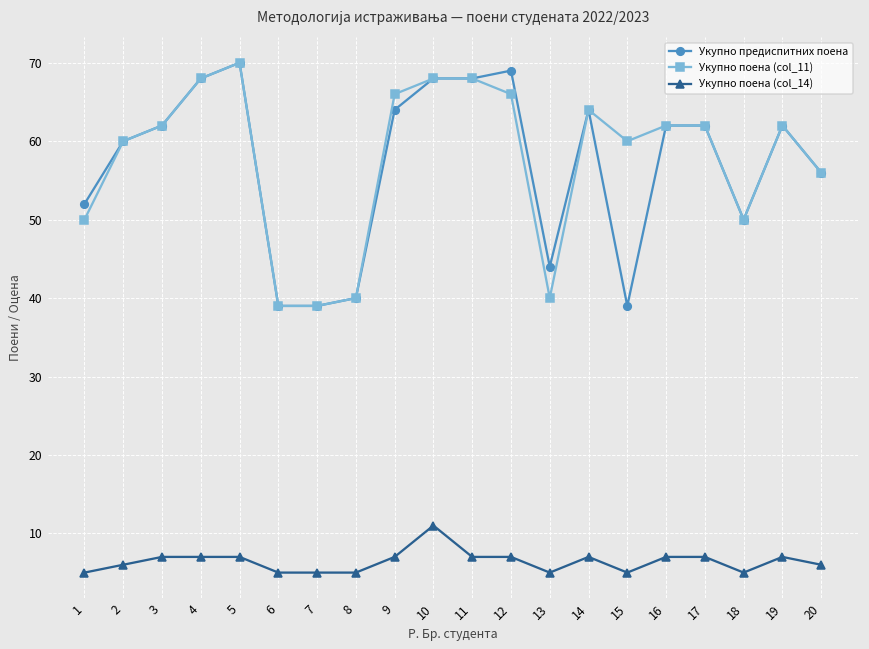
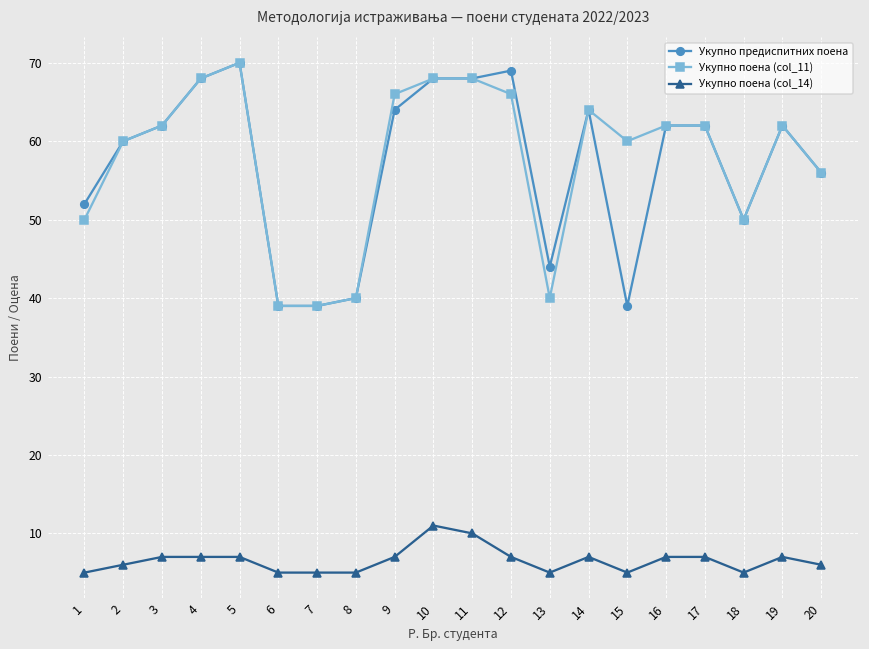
Укупно поена (col_14), 11: 7 -> 10
